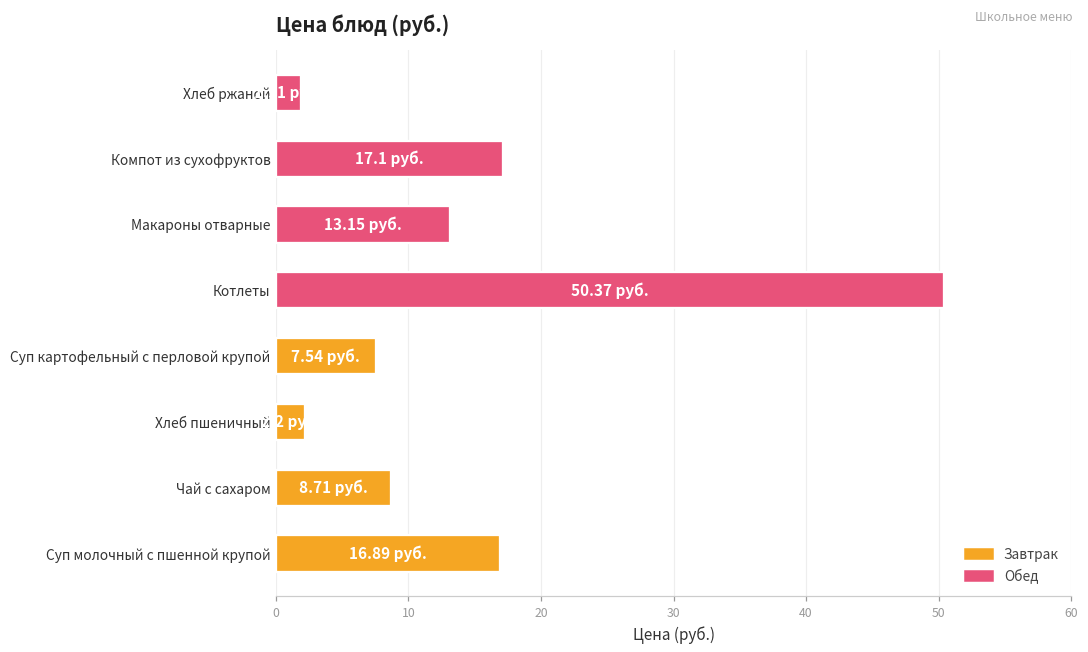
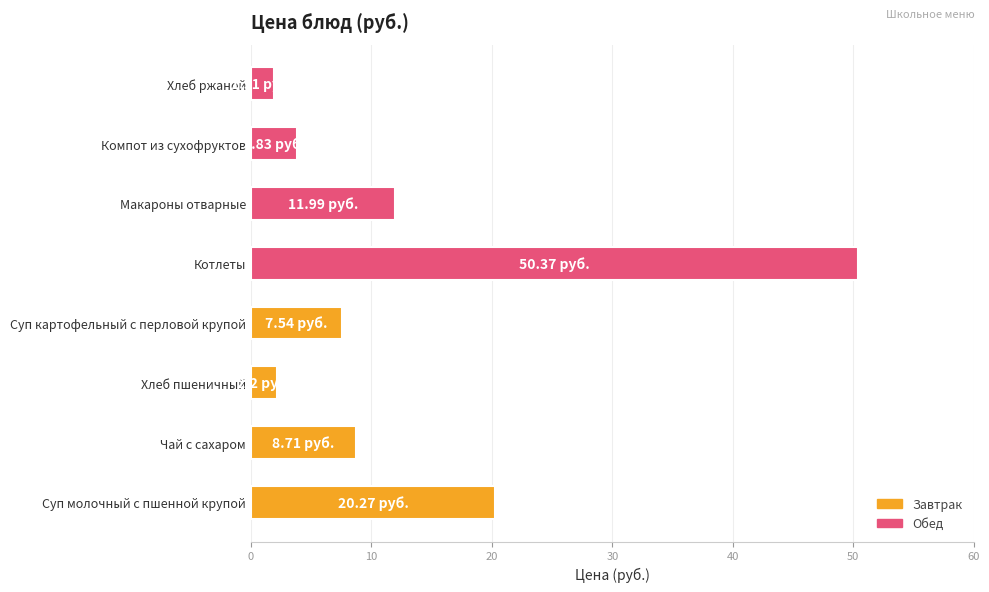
Компот из сухофруктов: 17.1 -> 3.83
Макароны отварные: 13.15 -> 11.99
Суп молочный с пшенной крупой: 16.89 -> 20.27
